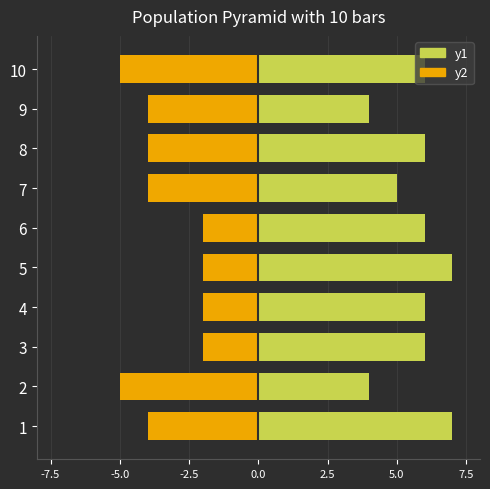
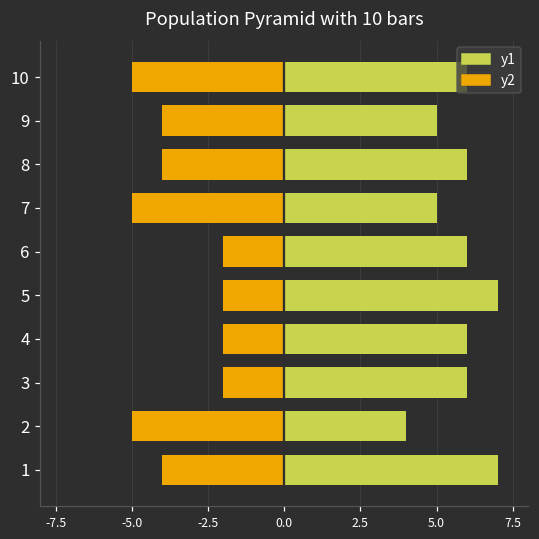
y1, 9: 4 -> 5
y2, 7: -4.0 -> -5.0
